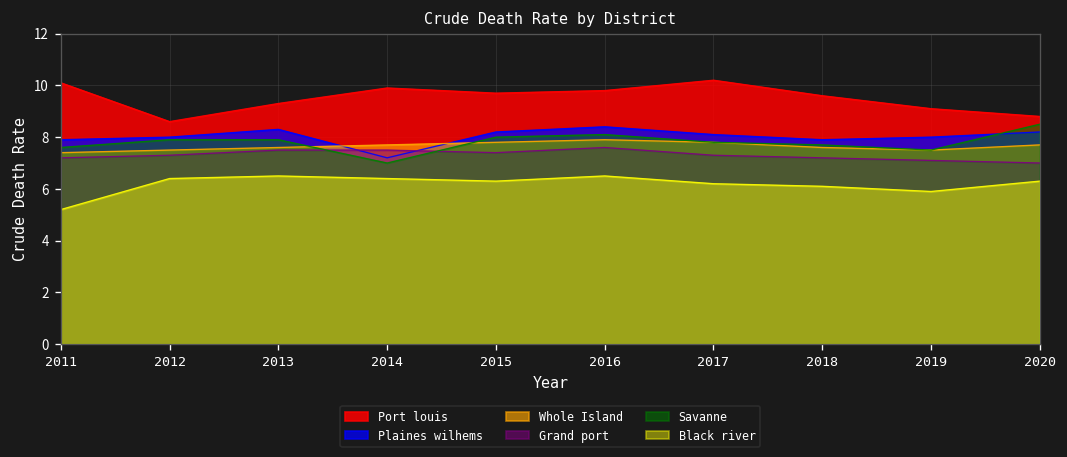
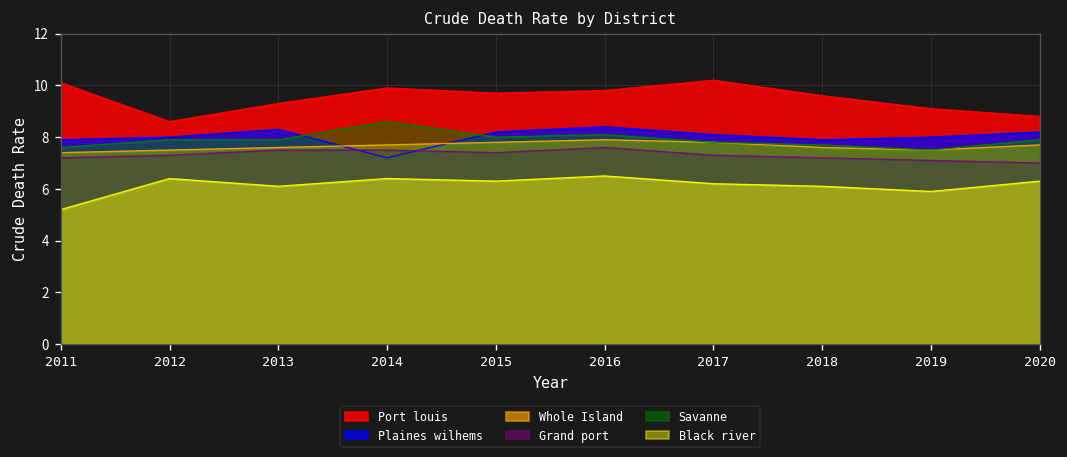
Black river, 2013: 6.5 -> 6.1
Savanne, 2014: 7.0 -> 8.6
Savanne, 2020: 8.5 -> 7.9
